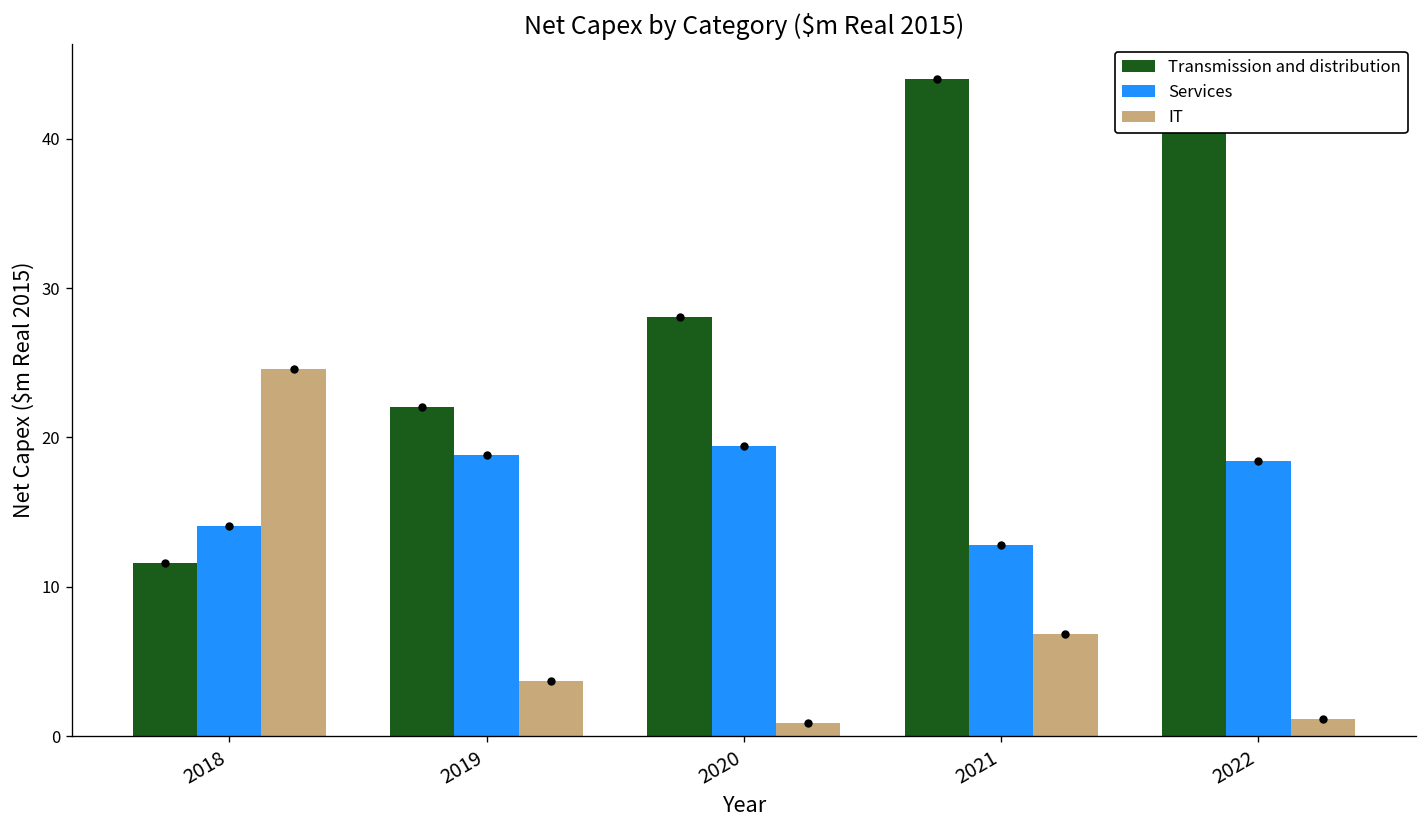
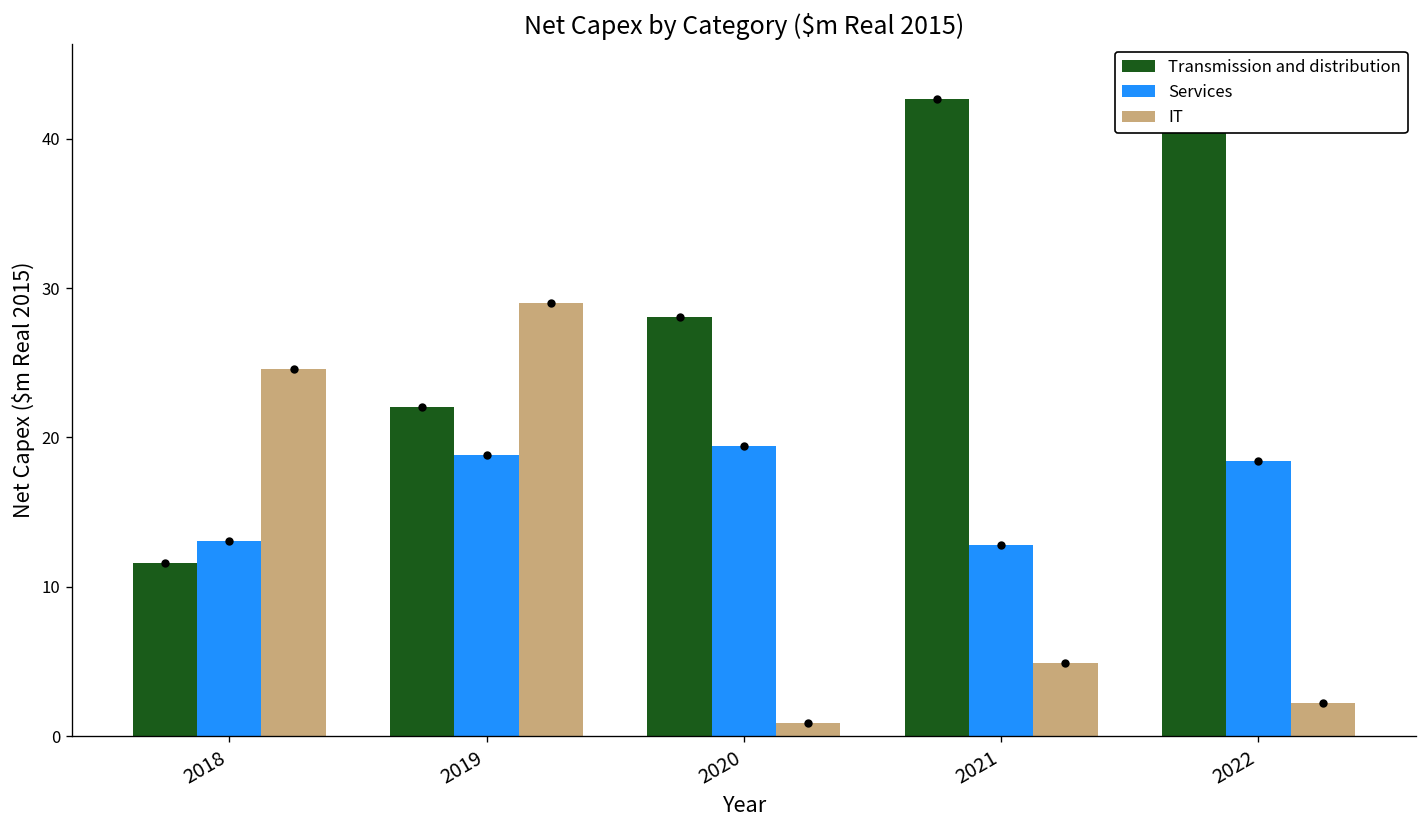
Services, 2018: 14.1 -> 13.1
IT, 2019: 3.7 -> 29.0
Transmission and distribution, 2021: 44.0 -> 42.7
IT, 2021: 6.9 -> 4.9
IT, 2022: 1.2 -> 2.2
